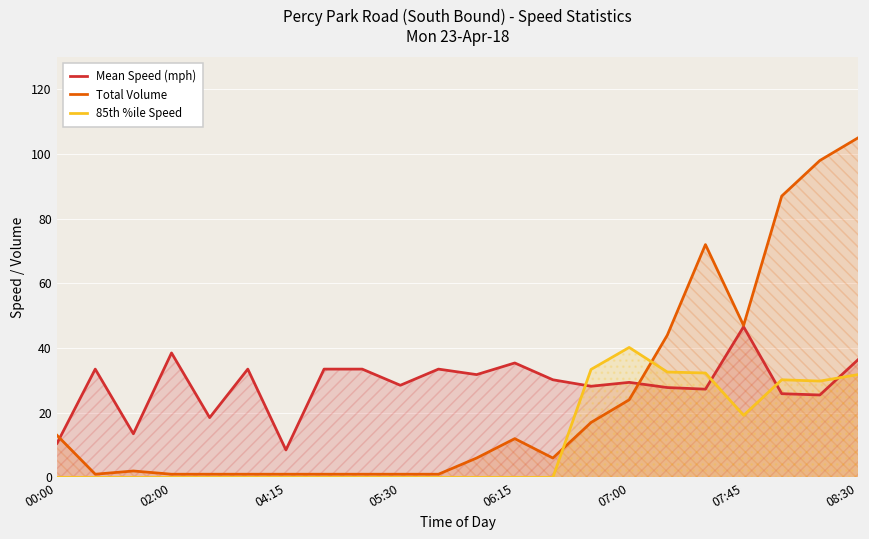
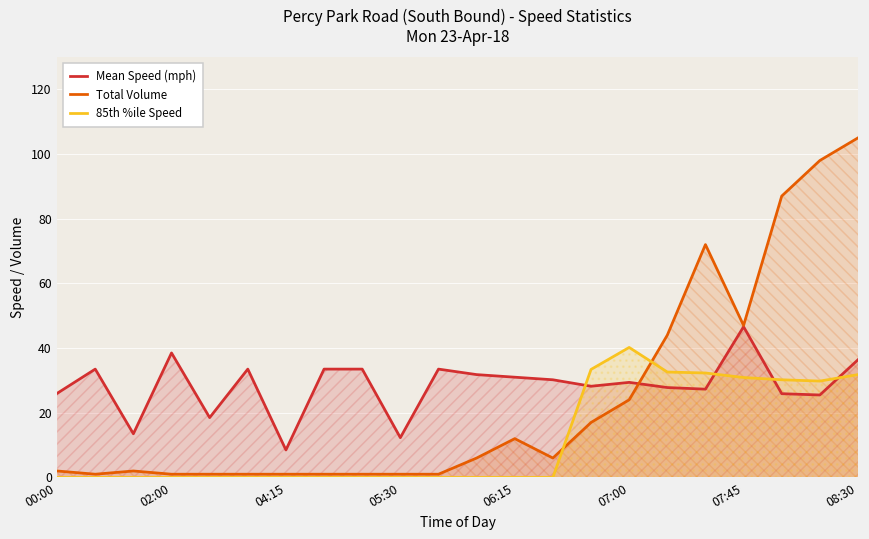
Mean Speed (mph), 00:00: 11 -> 26
Total Volume, 00:00: 13 -> 2
Mean Speed (mph), 05:30: 29 -> 12
Mean Speed (mph), 06:15: 35 -> 31
85th %ile Speed, 07:45: 19 -> 31
